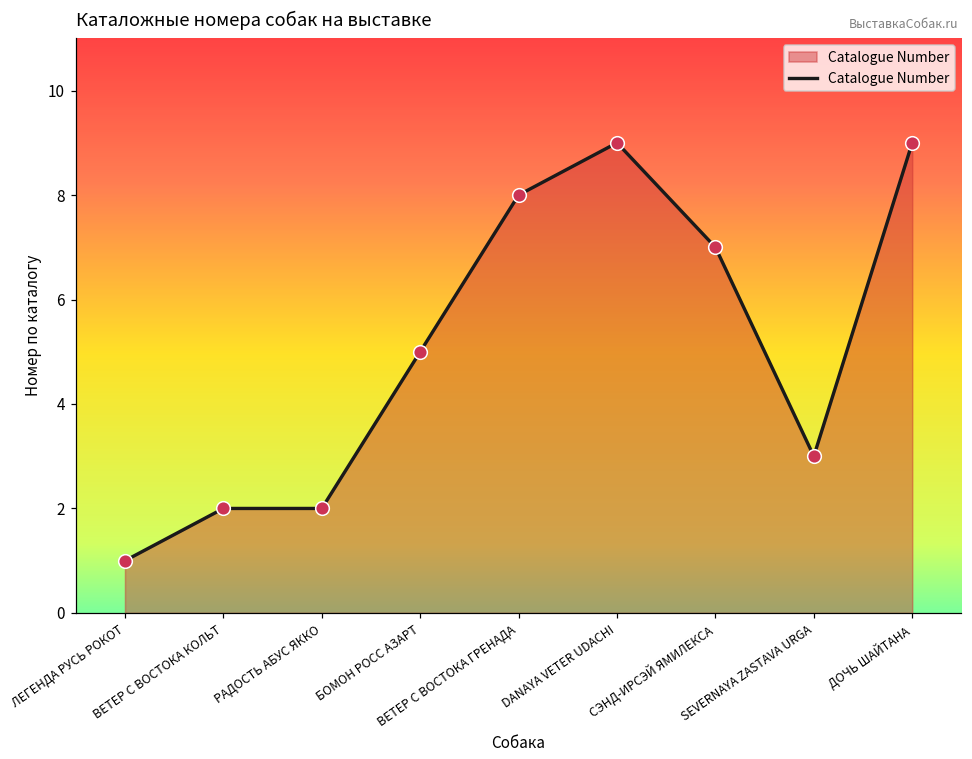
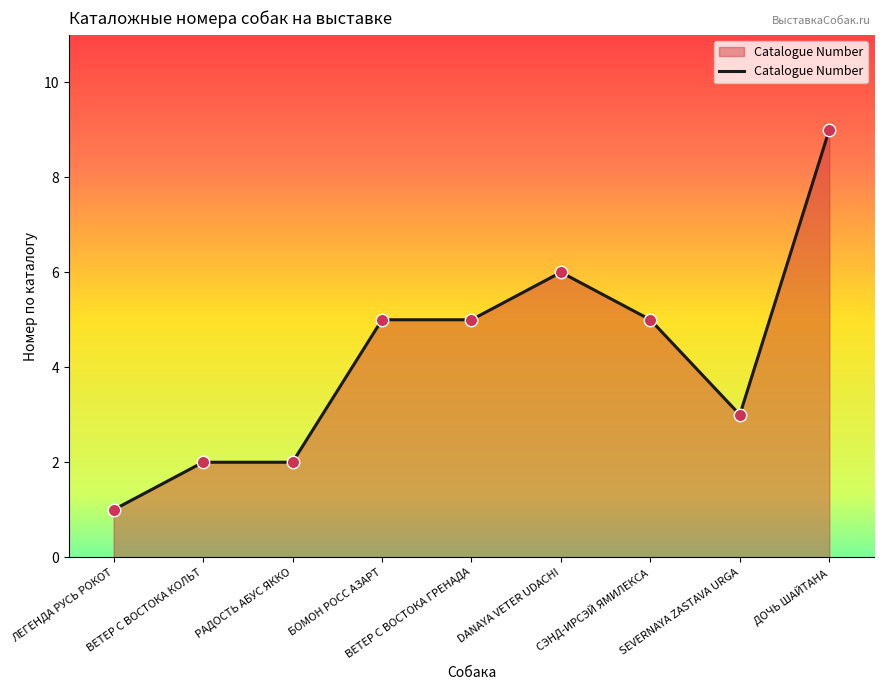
ВЕТЕР С ВОСТОКА ГРЕНАДА: 8 -> 5
DANAYA VETER UDACHI: 9 -> 6
СЭНД-ИРСЭЙ ЯМИЛЕКСА: 7 -> 5
